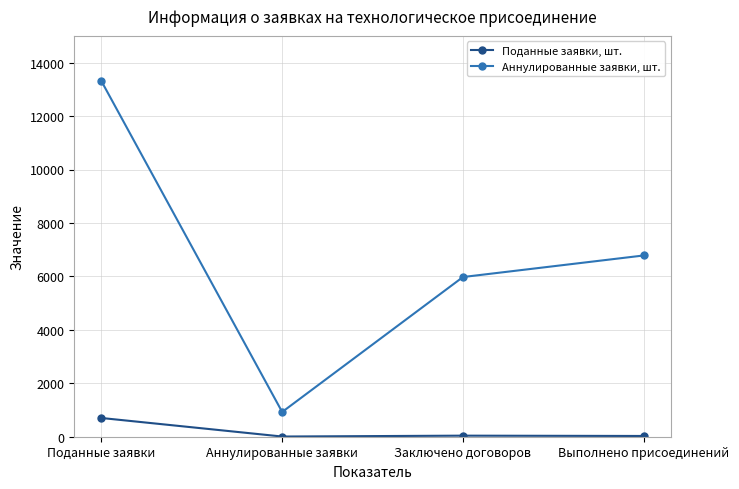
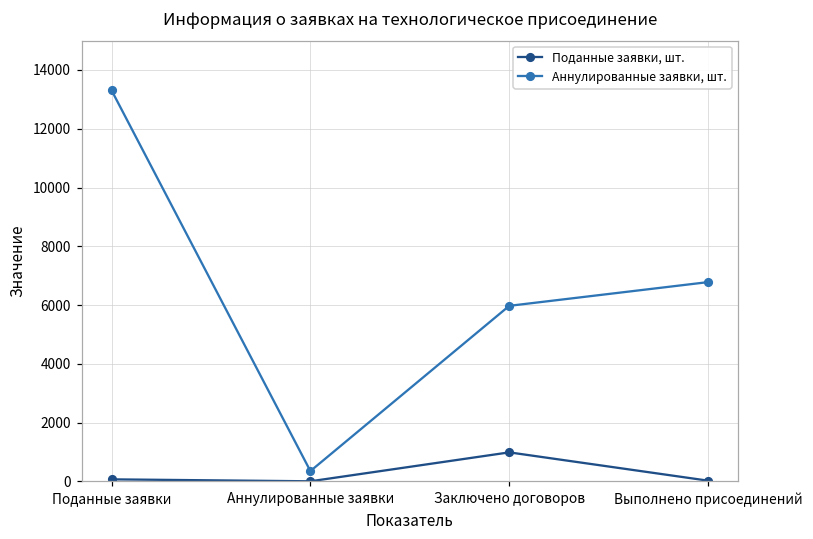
Поданные заявки, шт., Поданные заявки: 700 -> 100
Аннулированные заявки, шт., Аннулированные заявки: 900 -> 400
Поданные заявки, шт., Заключено договоров: 0 -> 1000
